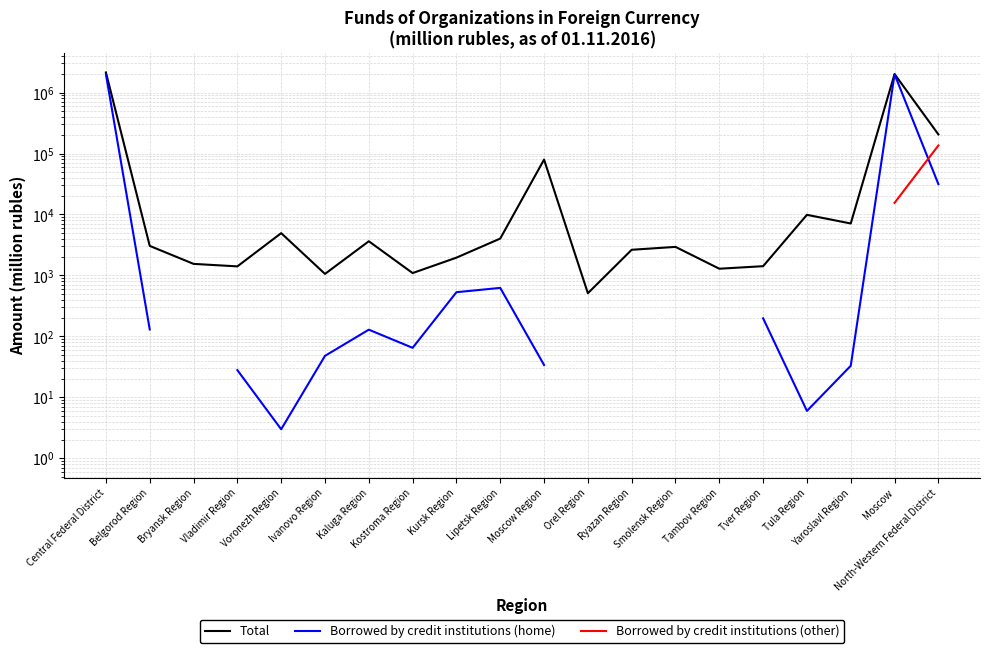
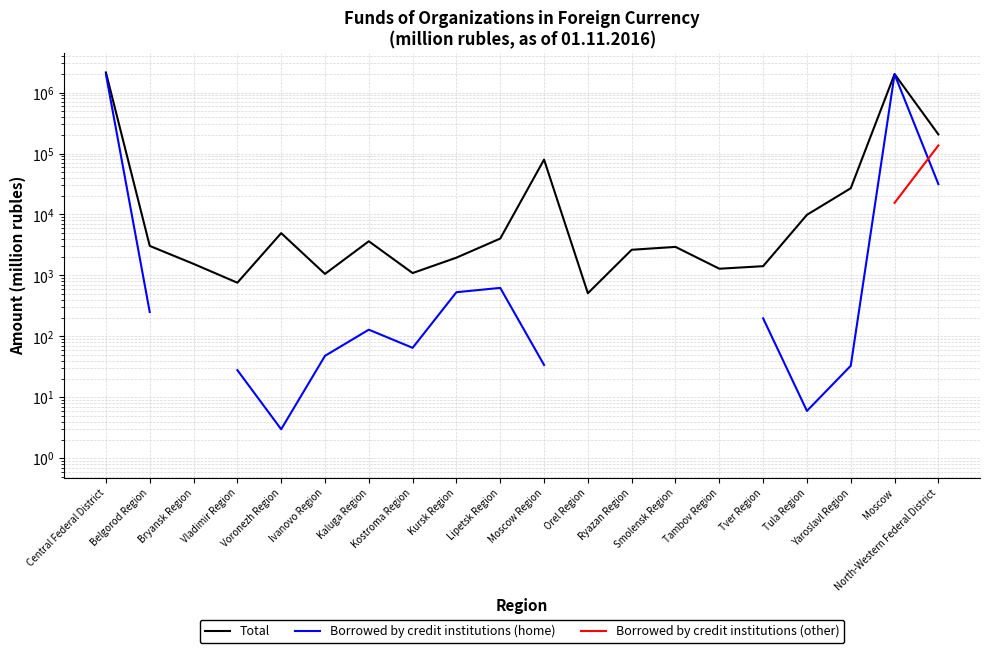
Borrowed by credit institutions (home), Belgorod Region: 130 -> 250
Total, Vladimir Region: 1400 -> 800
Total, Yaroslavl Region: 7000 -> 30000
